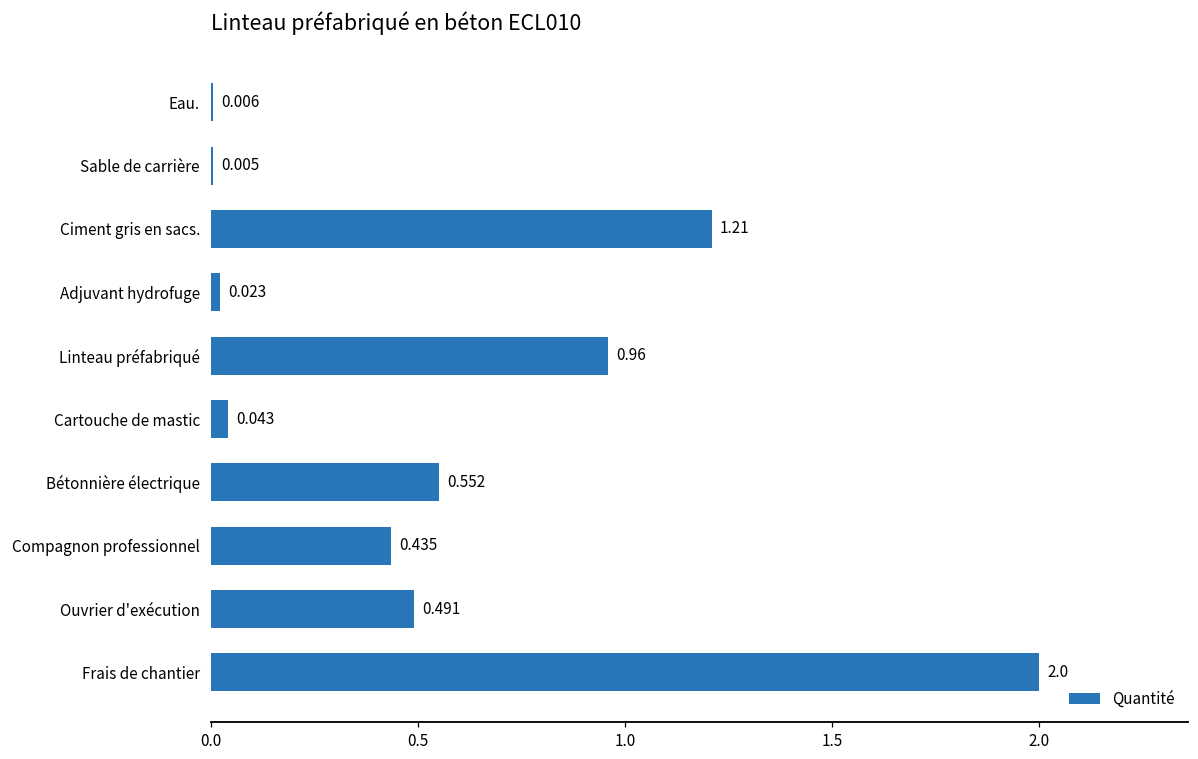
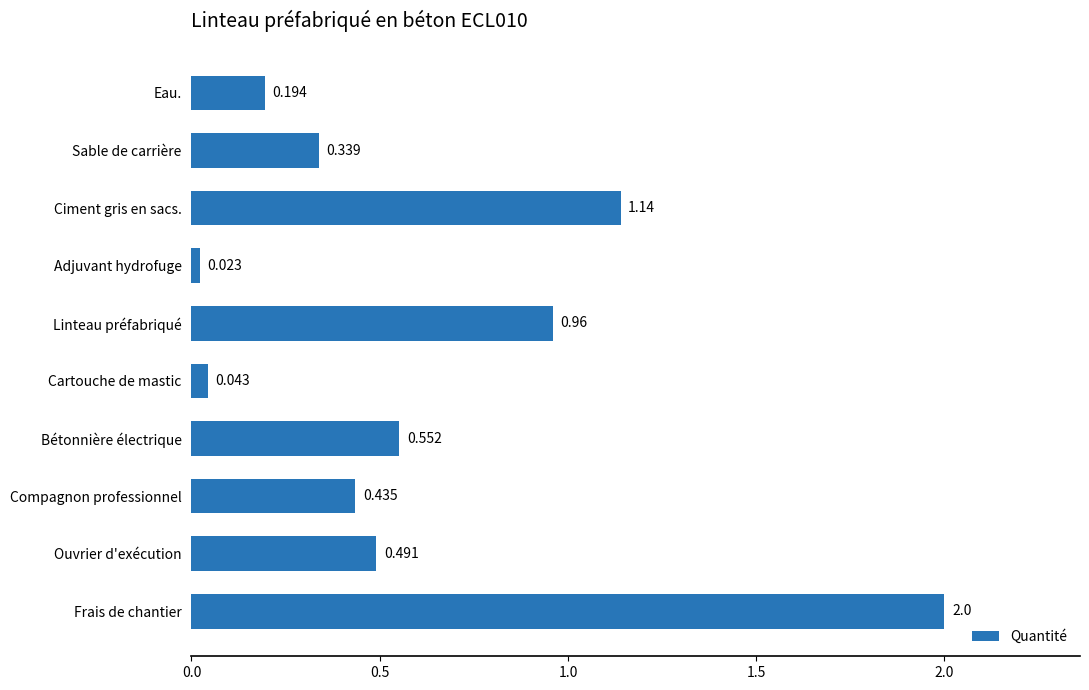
Eau.: 0.006 -> 0.194
Sable de carrière: 0.005 -> 0.339
Ciment gris en sacs.: 1.21 -> 1.14
